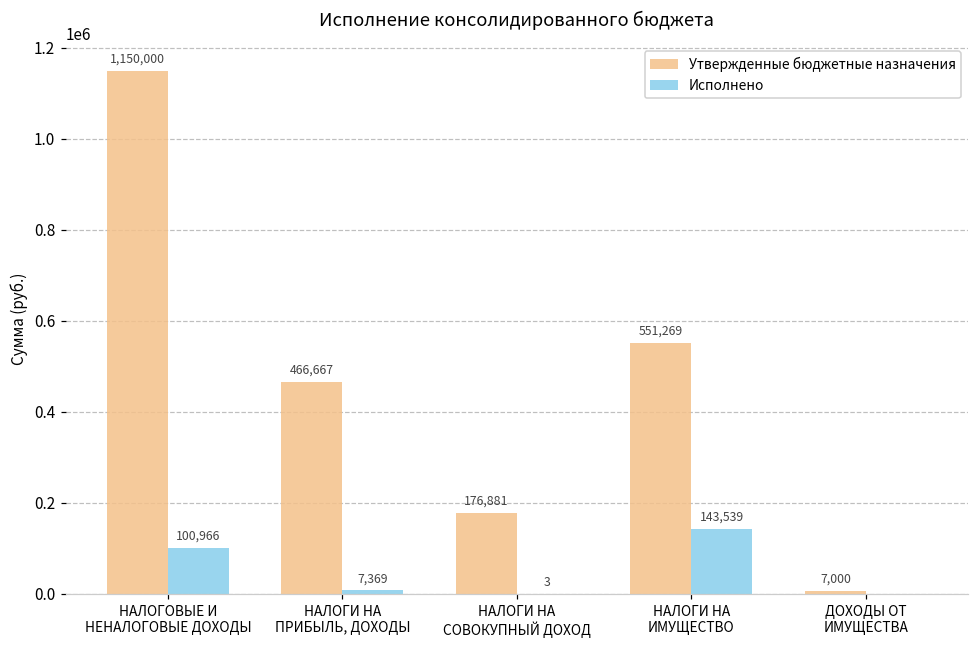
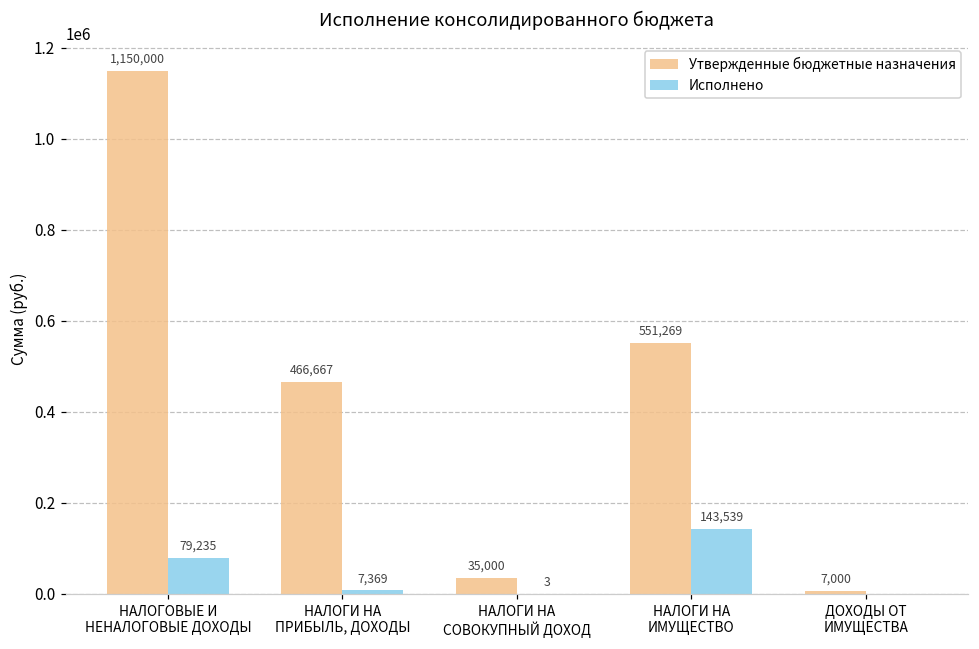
Исполнено, НАЛОГОВЫЕ И НЕНАЛОГОВЫЕ ДОХОДЫ: 100,966 -> 79,235
Утвержденные бюджетные назначения, НАЛОГИ НА СОВОКУПНЫЙ ДОХОД: 176,881 -> 35,000
